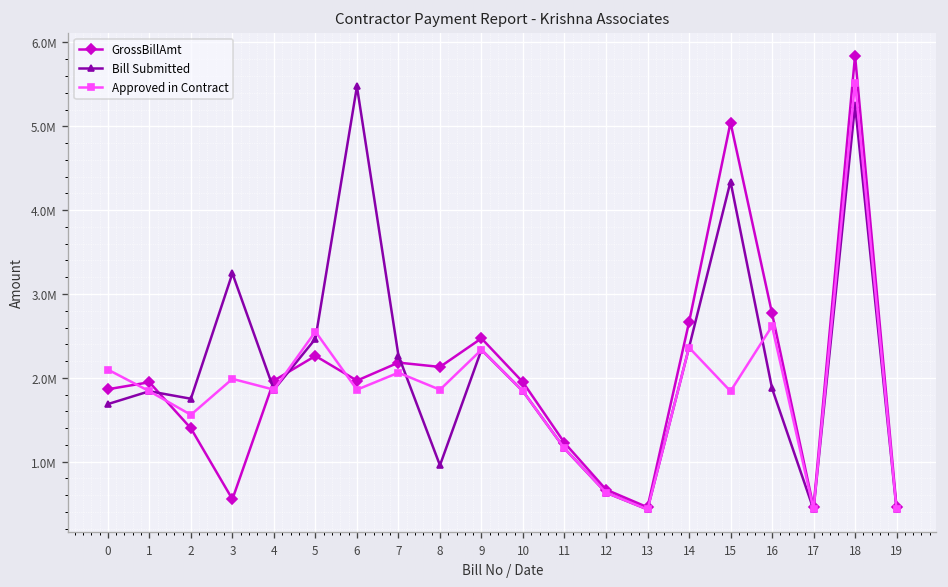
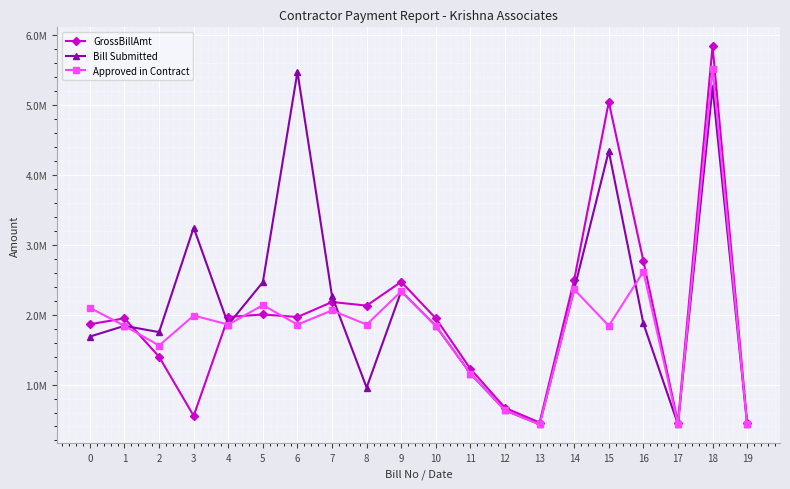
GrossBillAmt, 5: 2300000 -> 2000000
Approved in Contract, 5: 2600000 -> 2100000
GrossBillAmt, 14: 2700000 -> 2500000
